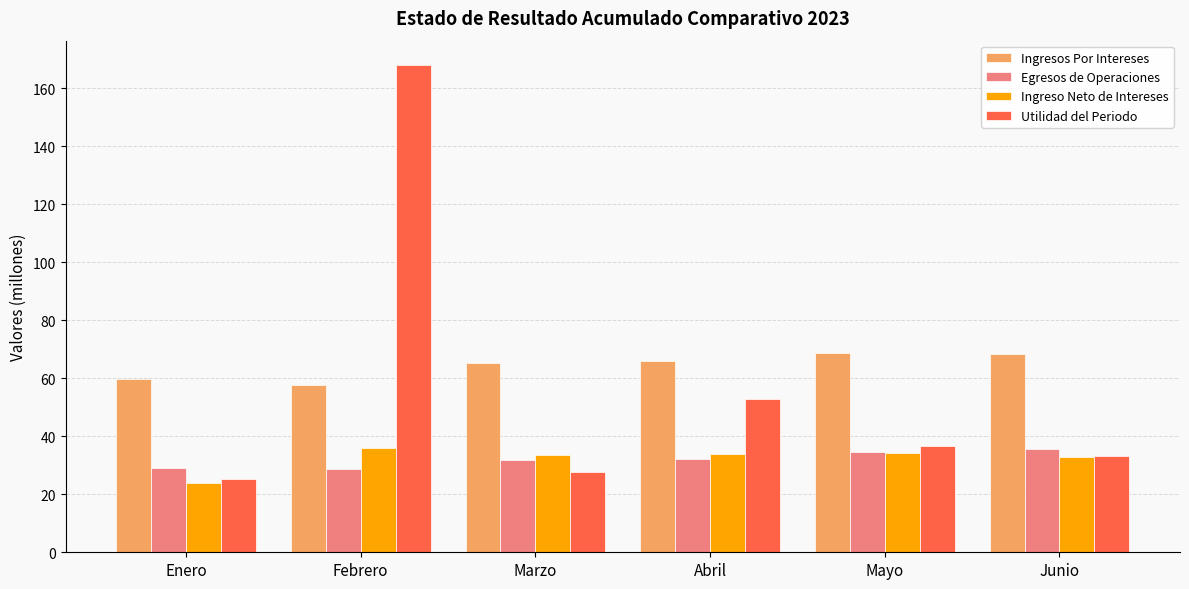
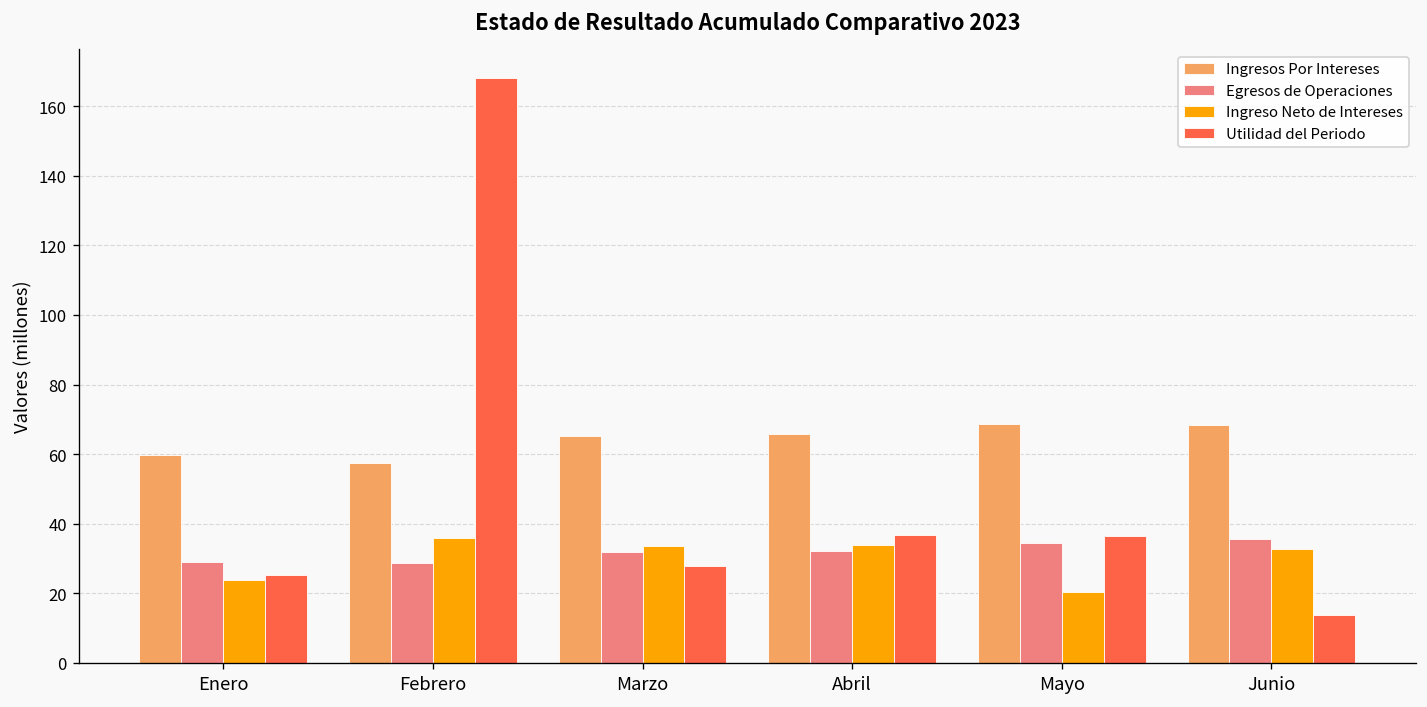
Utilidad del Periodo, Abril: 53 -> 37
Ingreso Neto de Intereses, Mayo: 34 -> 20
Utilidad del Periodo, Junio: 33 -> 14
